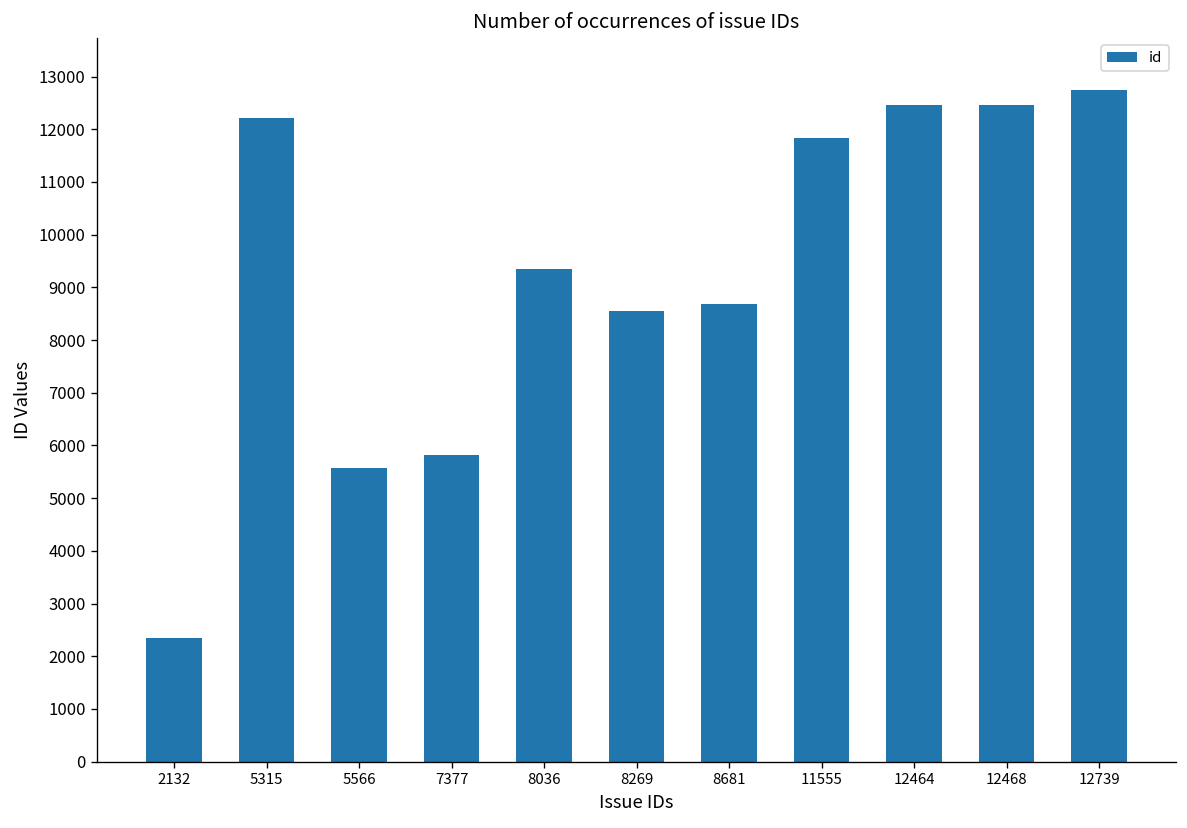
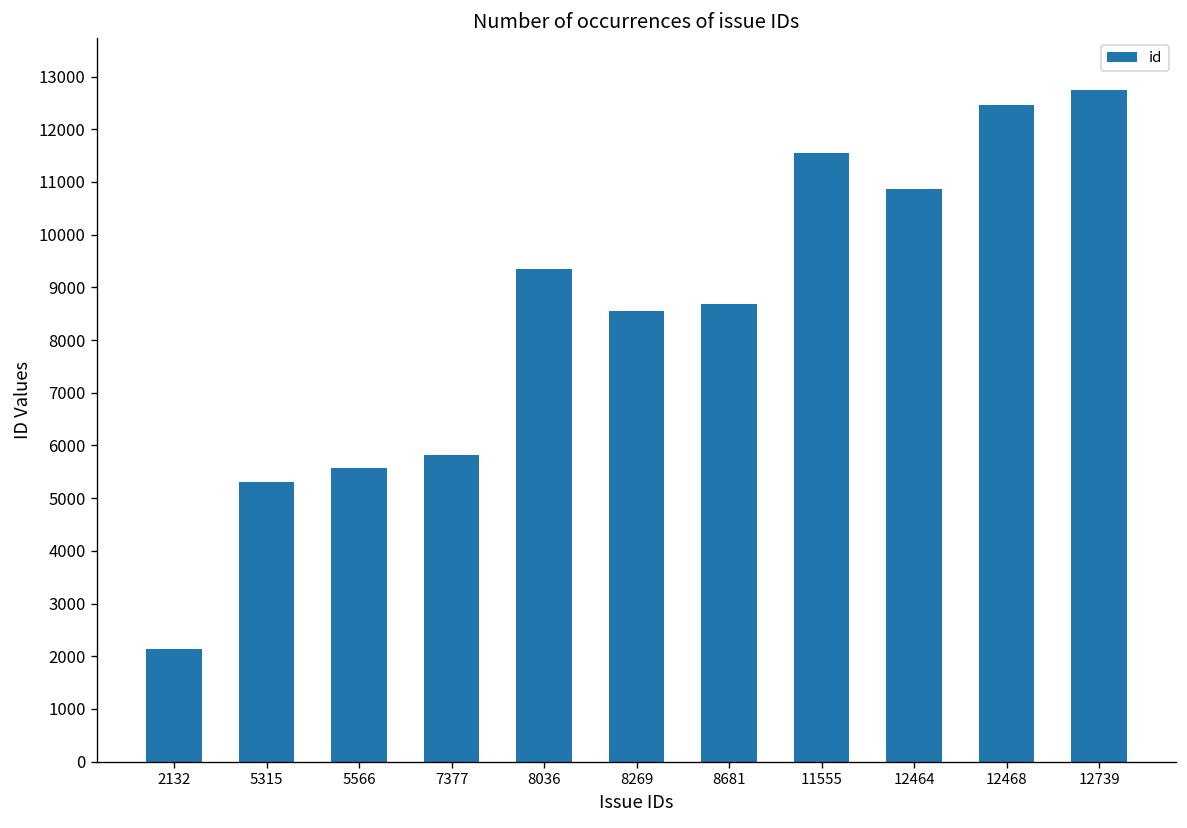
2132: 2400 -> 2100
5315: 12200 -> 5300
11555: 11800 -> 11600
12464: 12500 -> 10900
